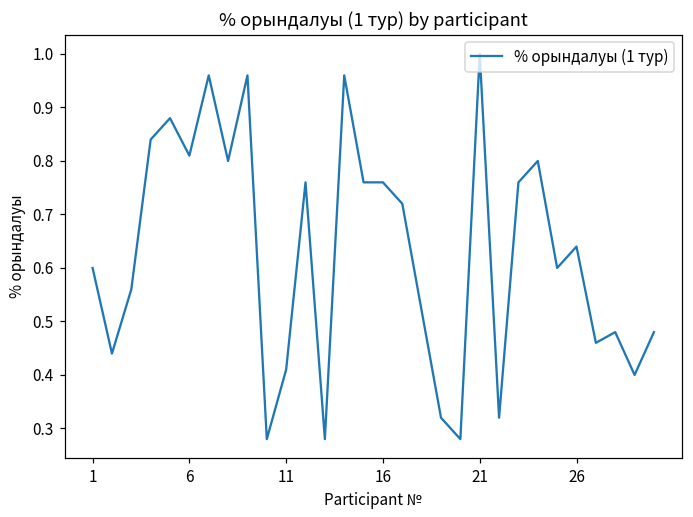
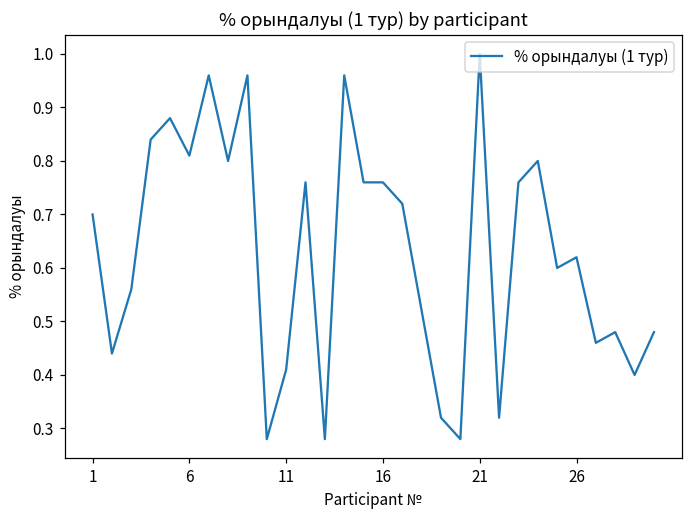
1: 0.6 -> 0.7
26: 0.64 -> 0.62
